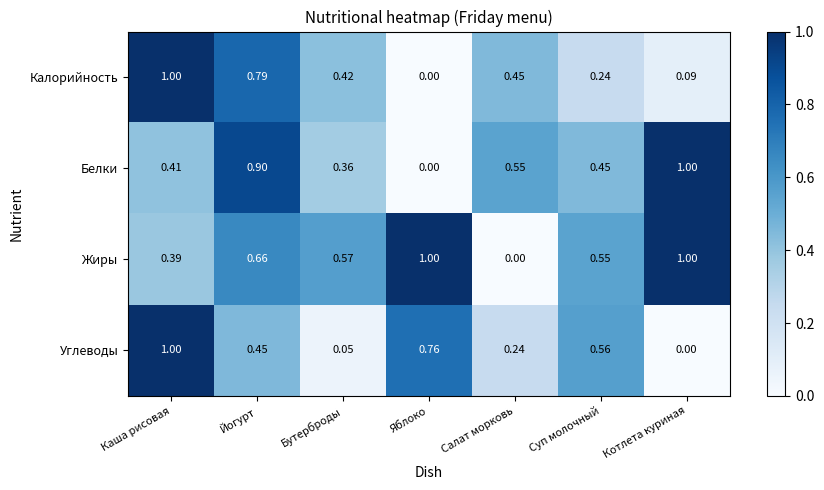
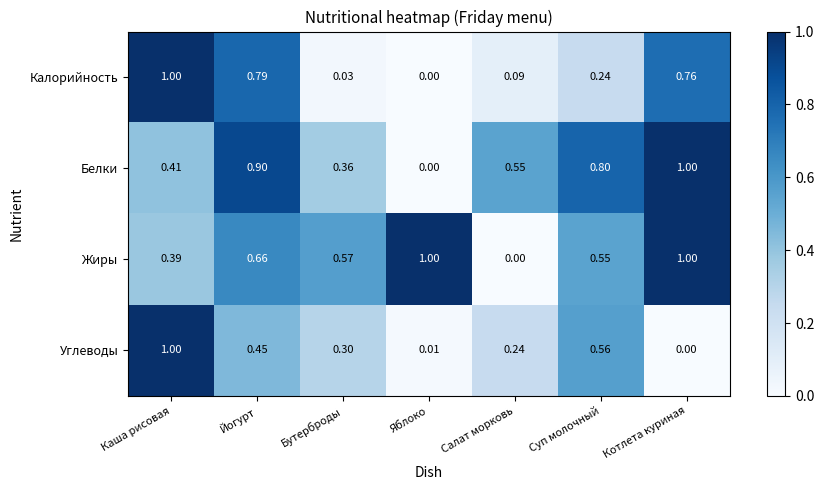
Калорийность, Бутерброды: 0.42 -> 0.03
Калорийность, Салат морковь: 0.45 -> 0.09
Калорийность, Котлета куриная: 0.09 -> 0.76
Белки, Суп молочный: 0.45 -> 0.80
Углеводы, Бутерброды: 0.05 -> 0.30
Углеводы, Яблоко: 0.76 -> 0.01
